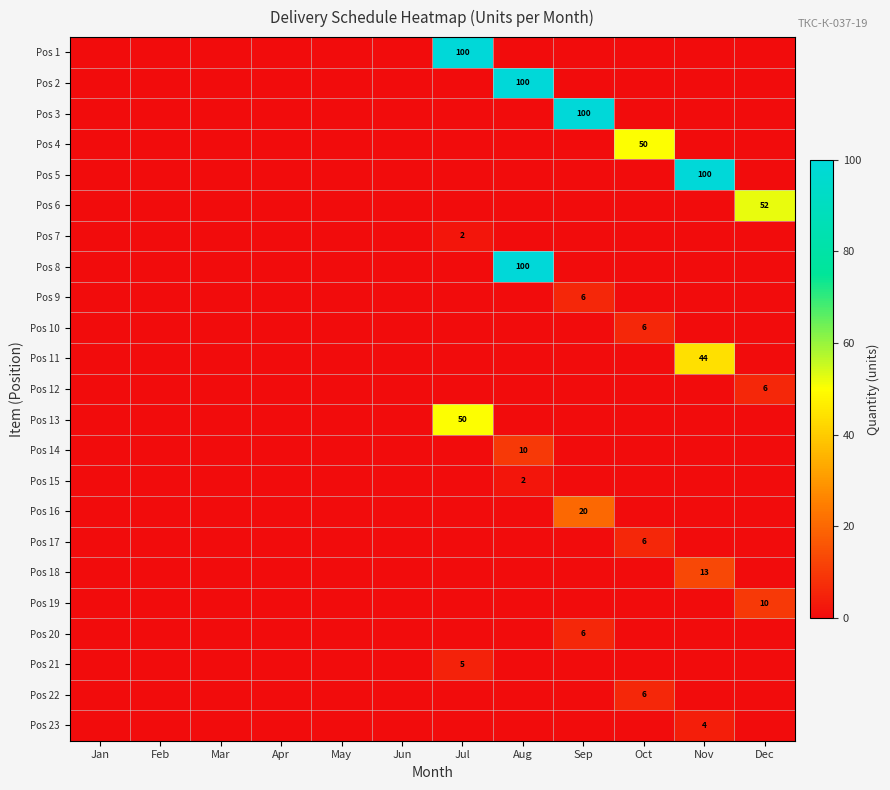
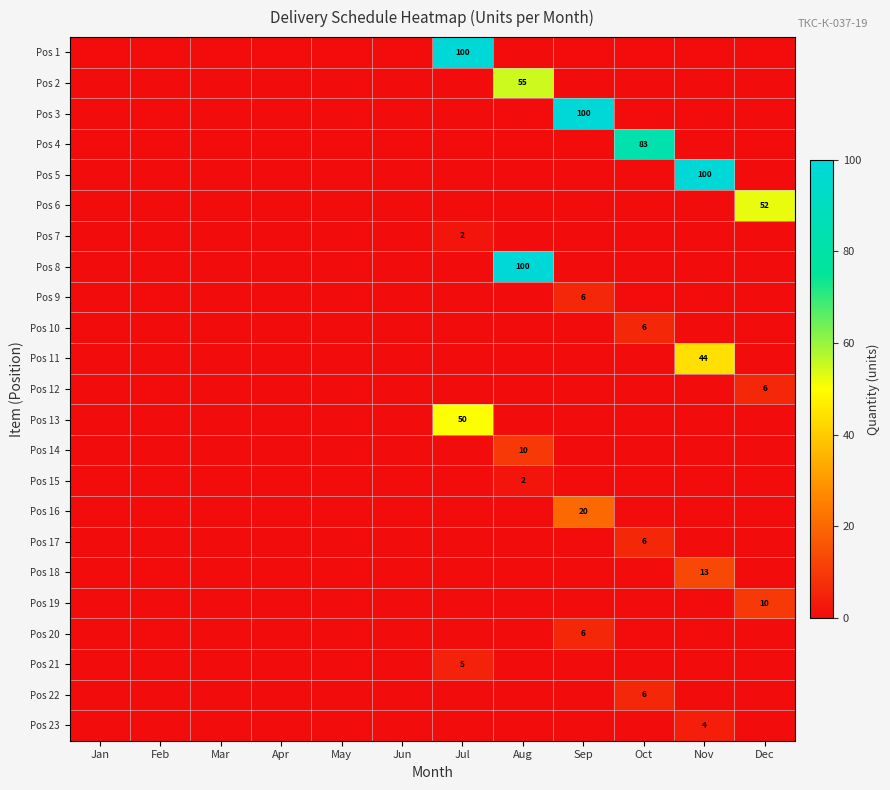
Pos 2, Aug: 100 -> 55
Pos 4, Oct: 50 -> 83
